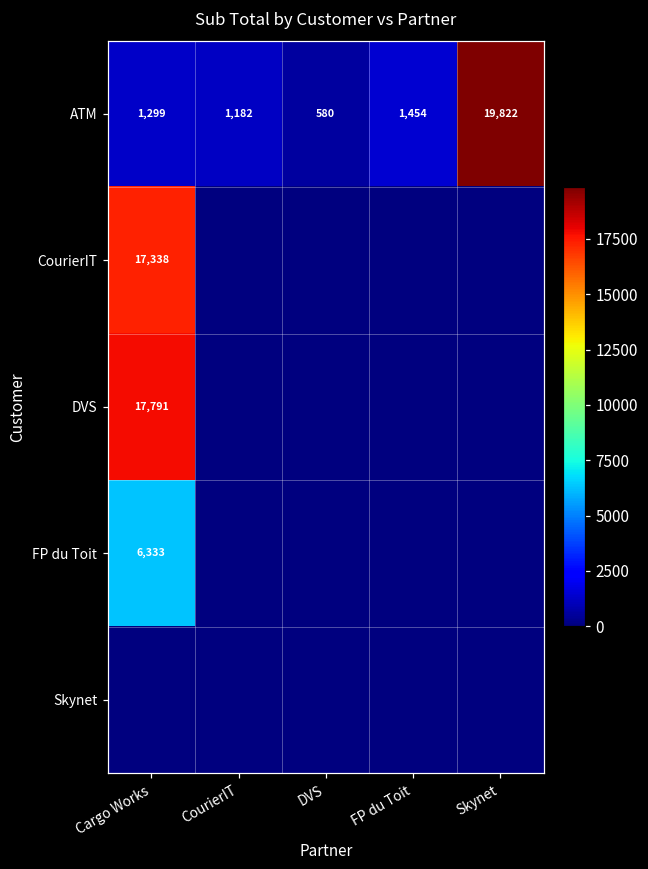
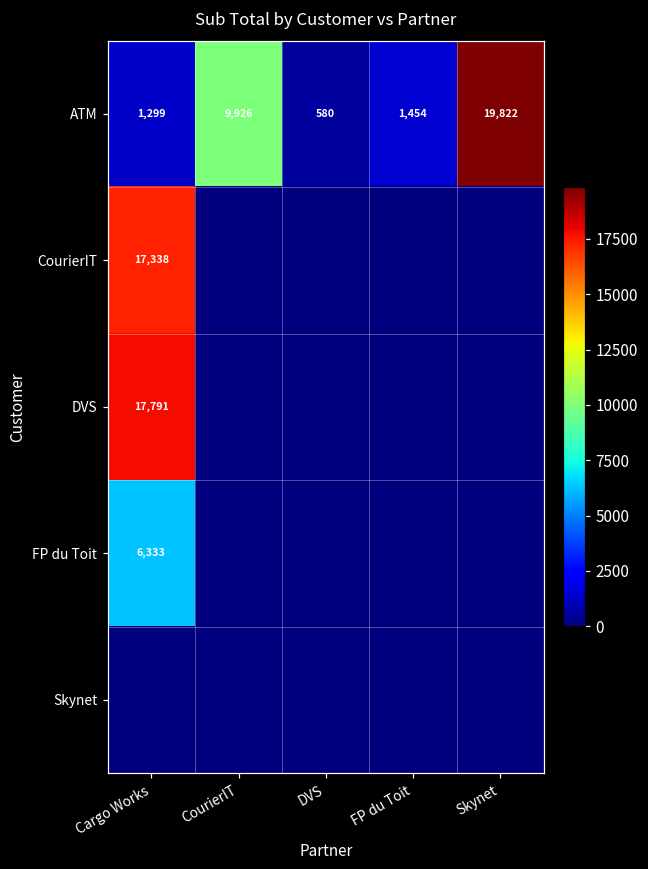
ATM, CourierIT: 1,182 -> 9,926
